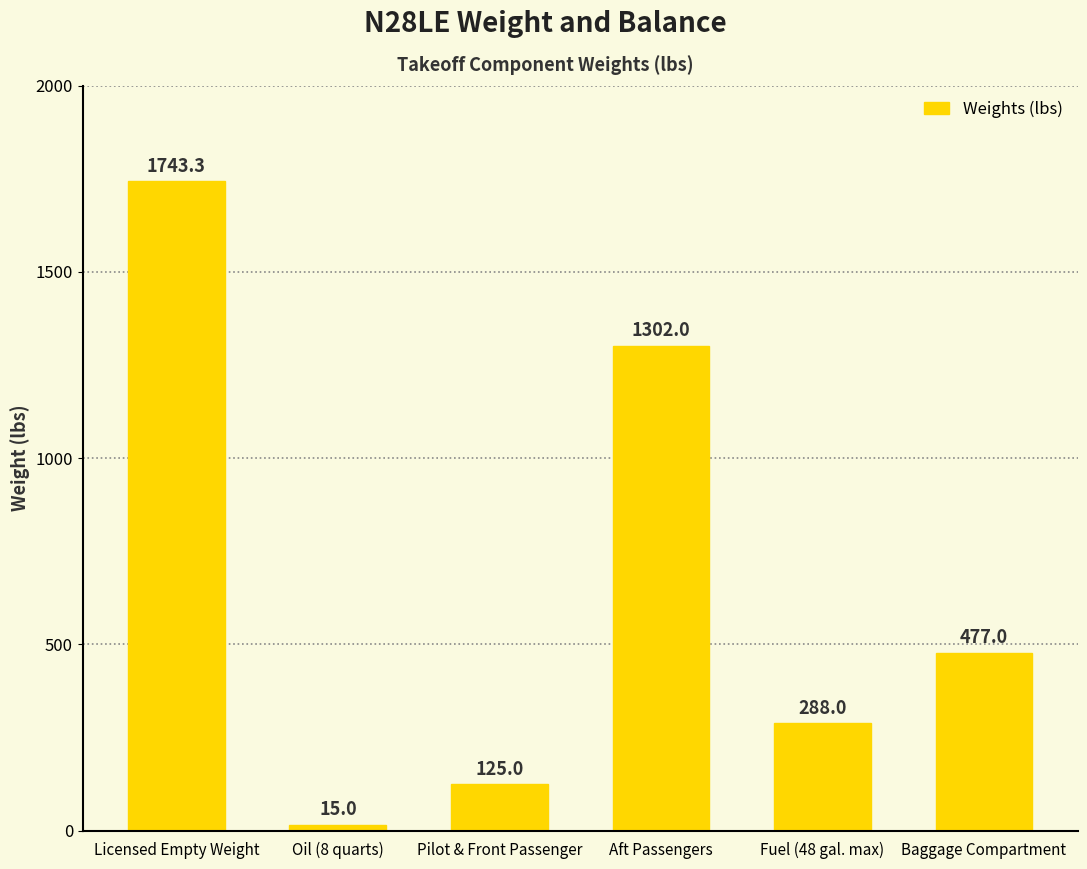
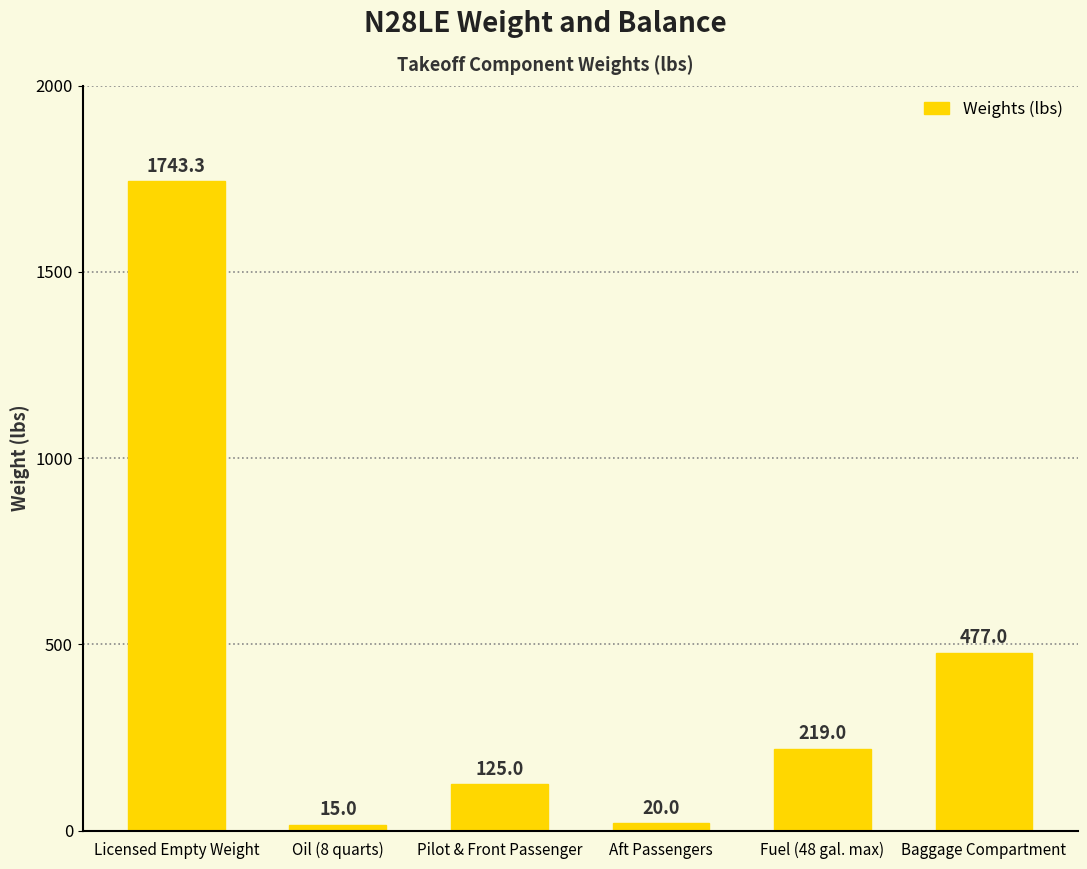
Aft Passengers: 1302.0 -> 20.0
Fuel (48 gal. max): 288.0 -> 219.0
